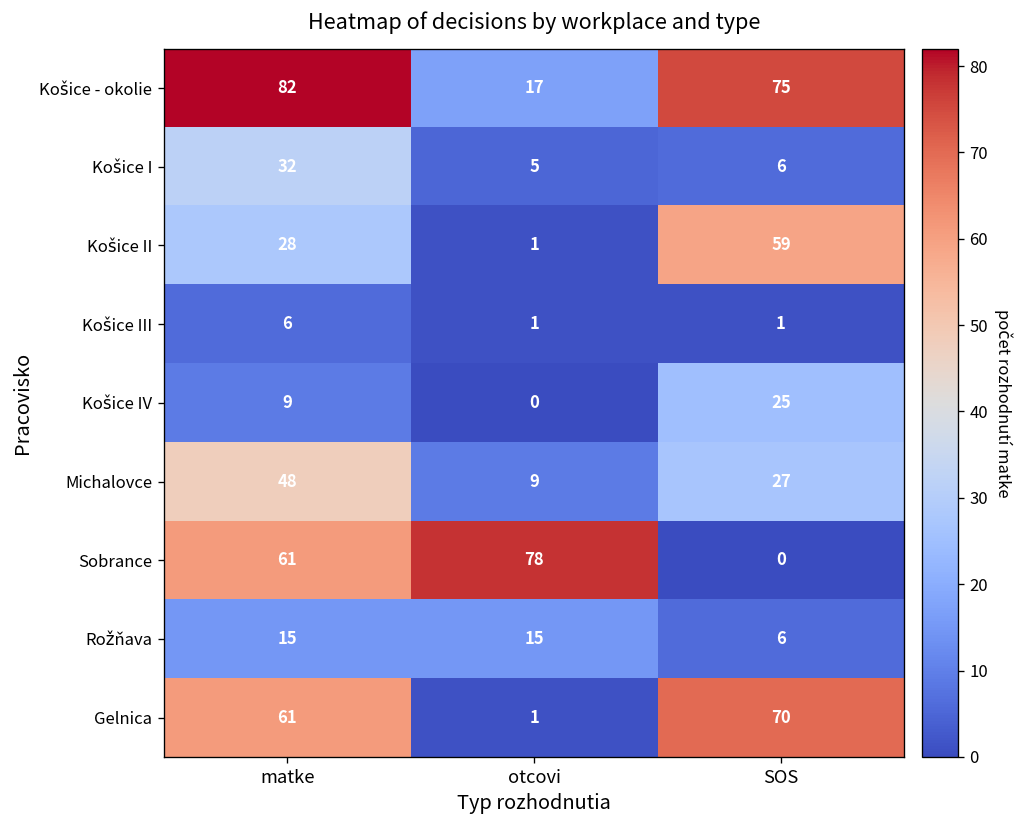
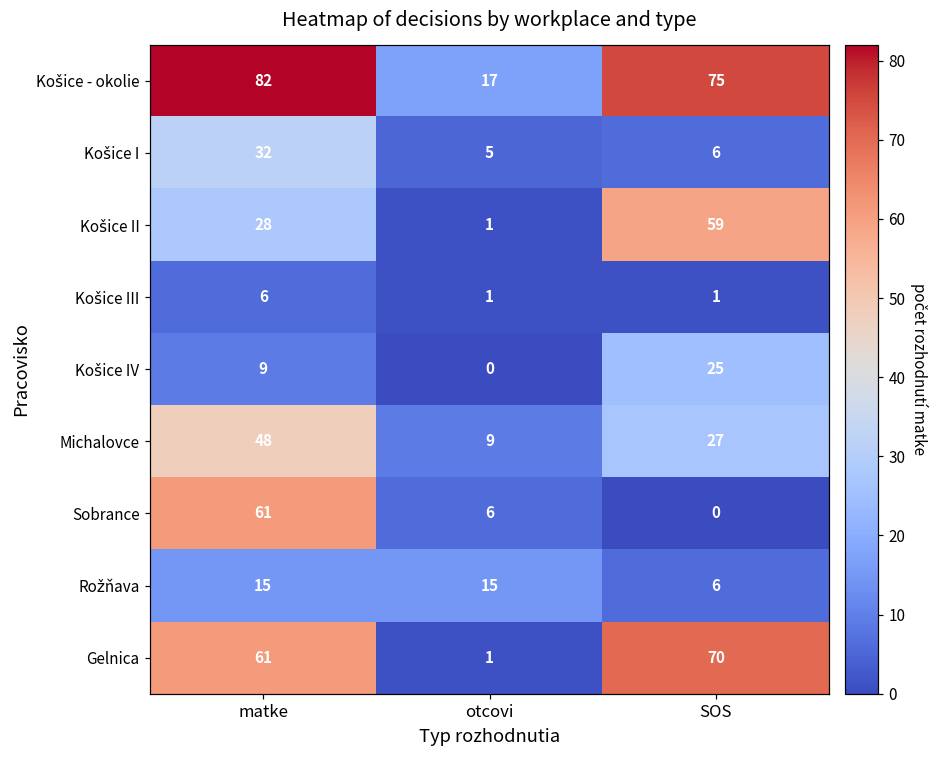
Sobrance, otcovi: 78 -> 6
